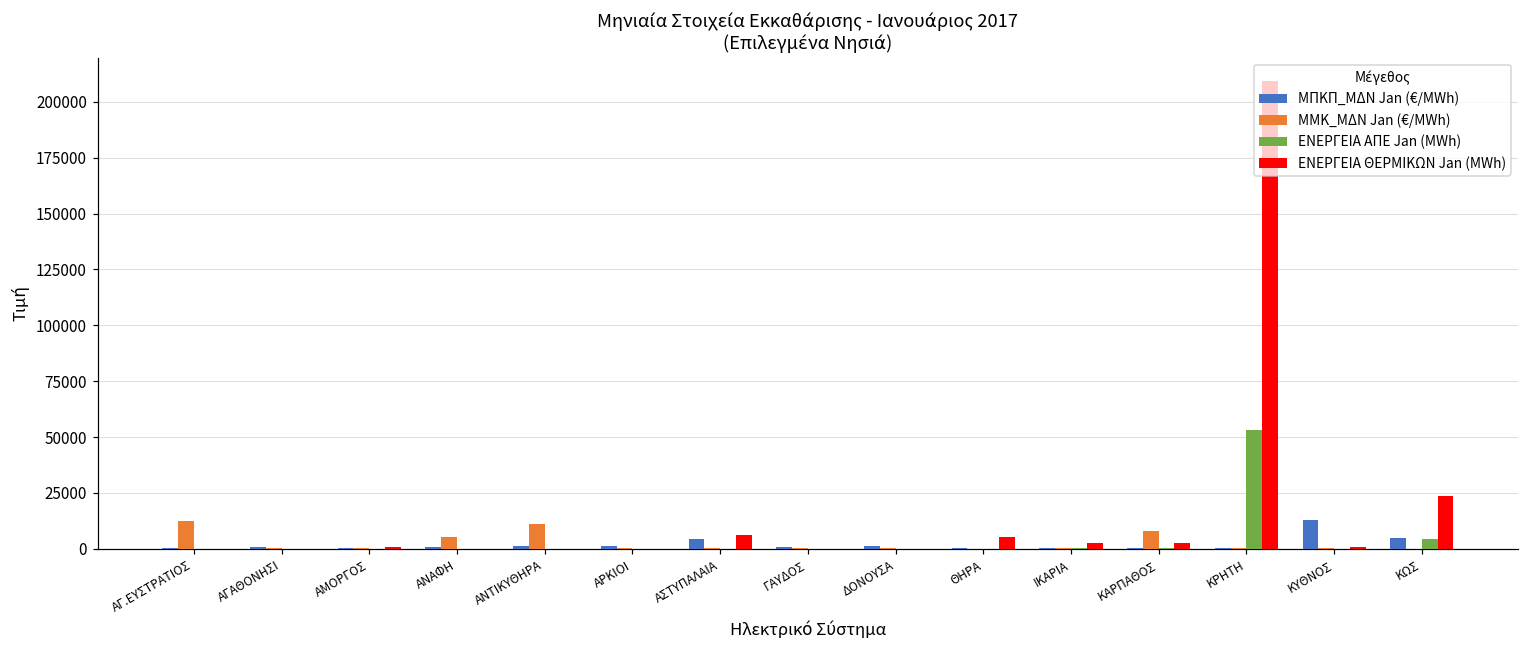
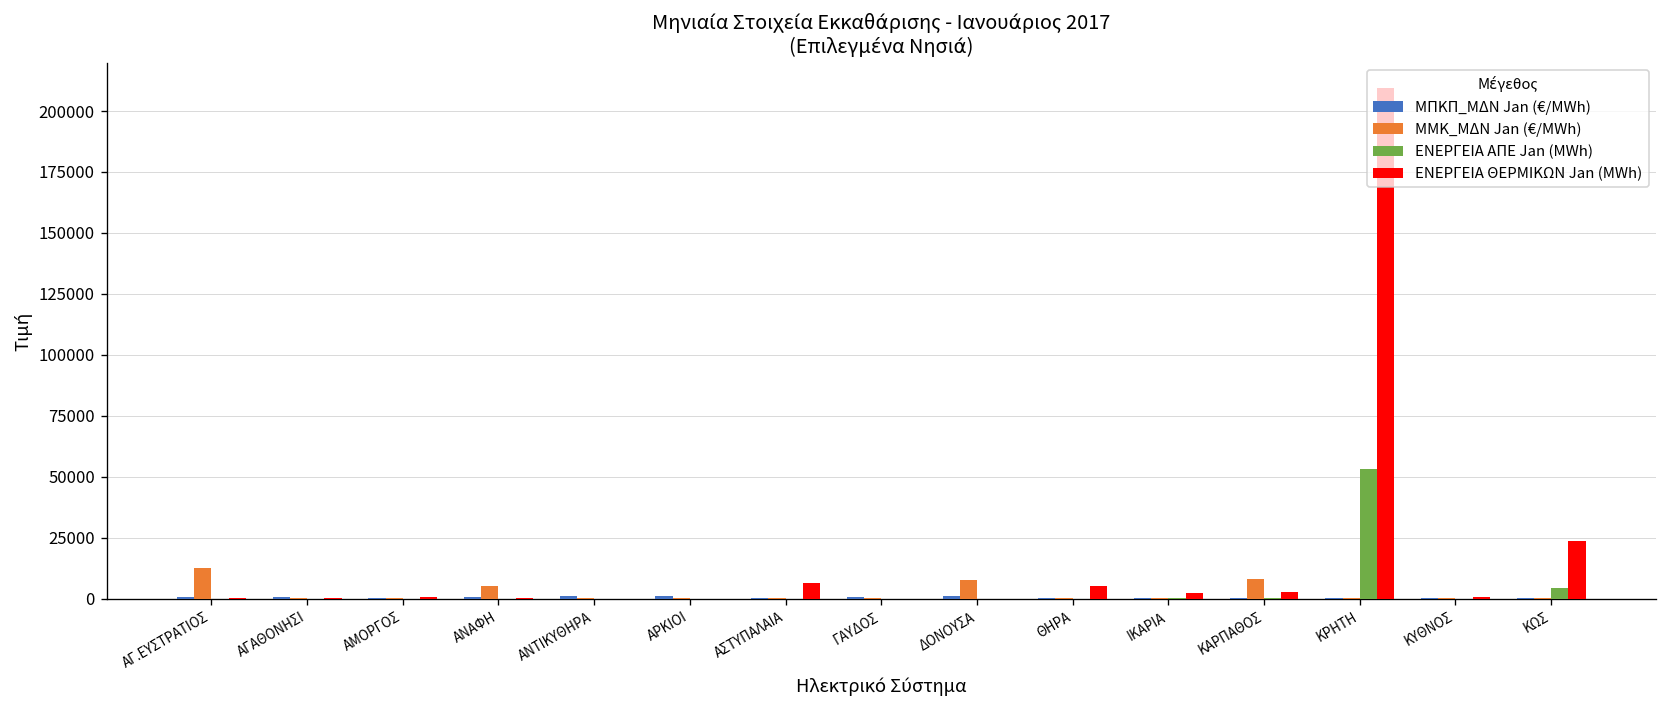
ΜΜΚ_ΜΔΝ Jan (€/MWh), ΑΝΤΙΚΥΘΗΡΑ: 11000 -> 0
ΜΠΚΠ_ΜΔΝ Jan (€/MWh), ΑΣΤΥΠΑΛΑΙΑ: 4000 -> 0
ΜΜΚ_ΜΔΝ Jan (€/MWh), ΔΟΝΟΥΣΑ: 0 -> 8000
ΜΠΚΠ_ΜΔΝ Jan (€/MWh), ΚΥΘΝΟΣ: 13000 -> 0
ΜΠΚΠ_ΜΔΝ Jan (€/MWh), ΚΩΣ: 5000 -> 0
